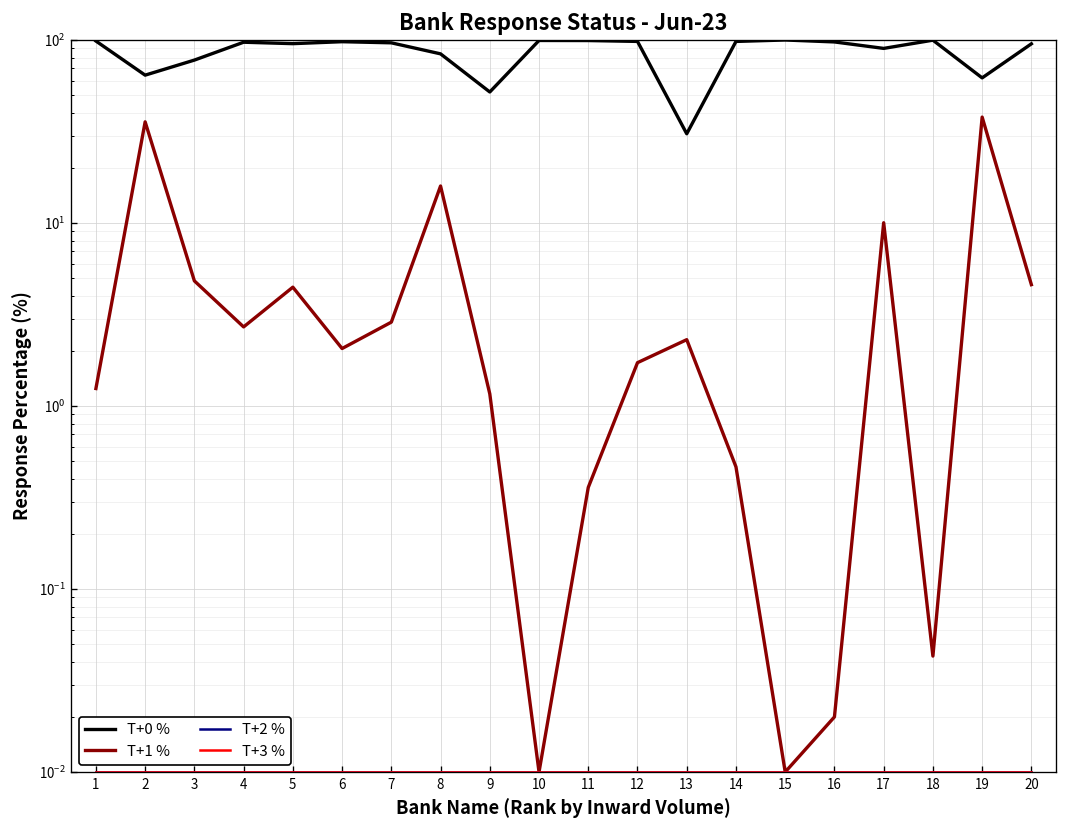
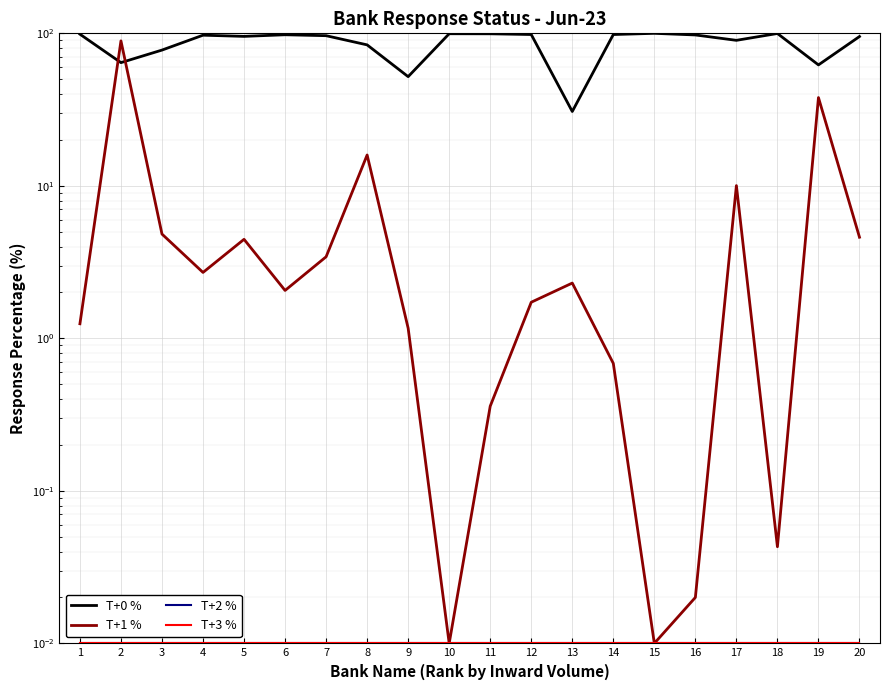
T+1 %, 2: 36 -> 90
T+1 %, 7: 2.9 -> 3.4
T+1 %, 14: 0.47 -> 0.7
